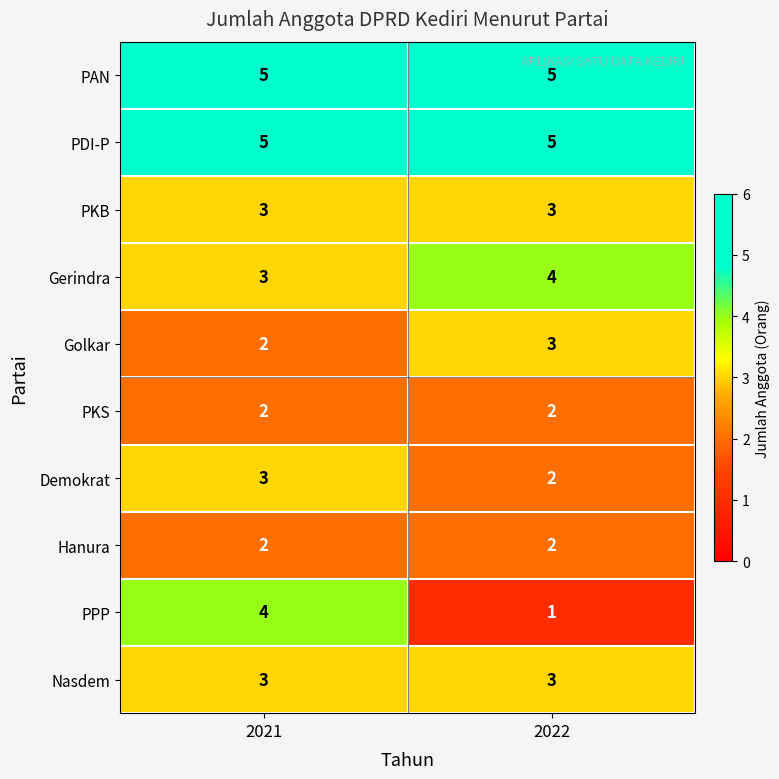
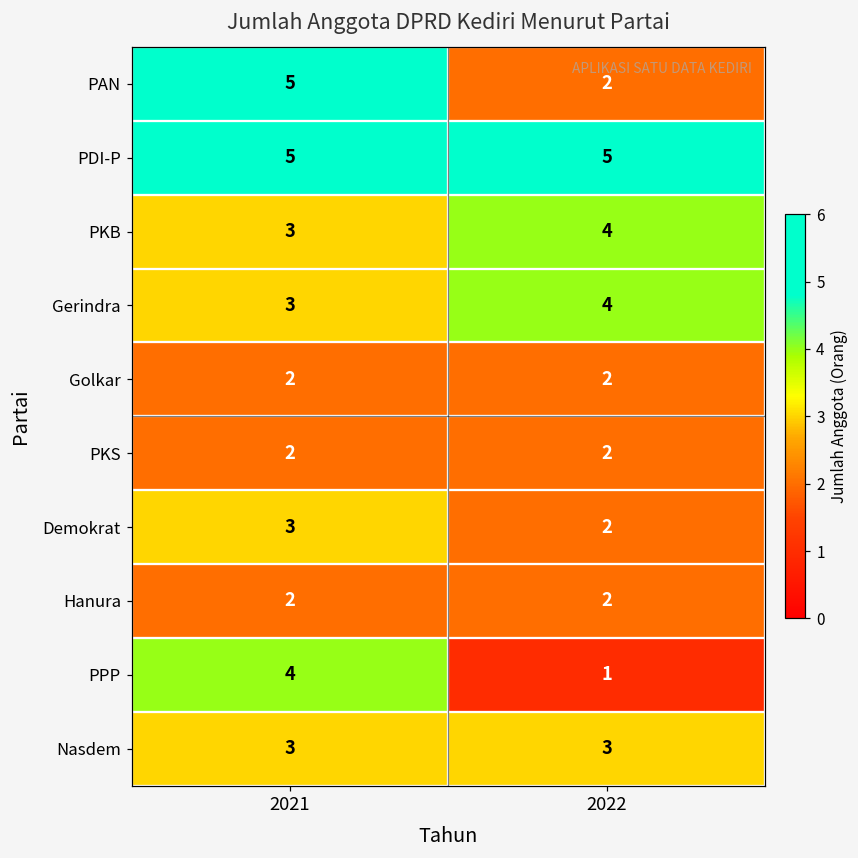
PAN, 2022: 5 -> 2
PKB, 2022: 3 -> 4
Golkar, 2022: 3 -> 2
